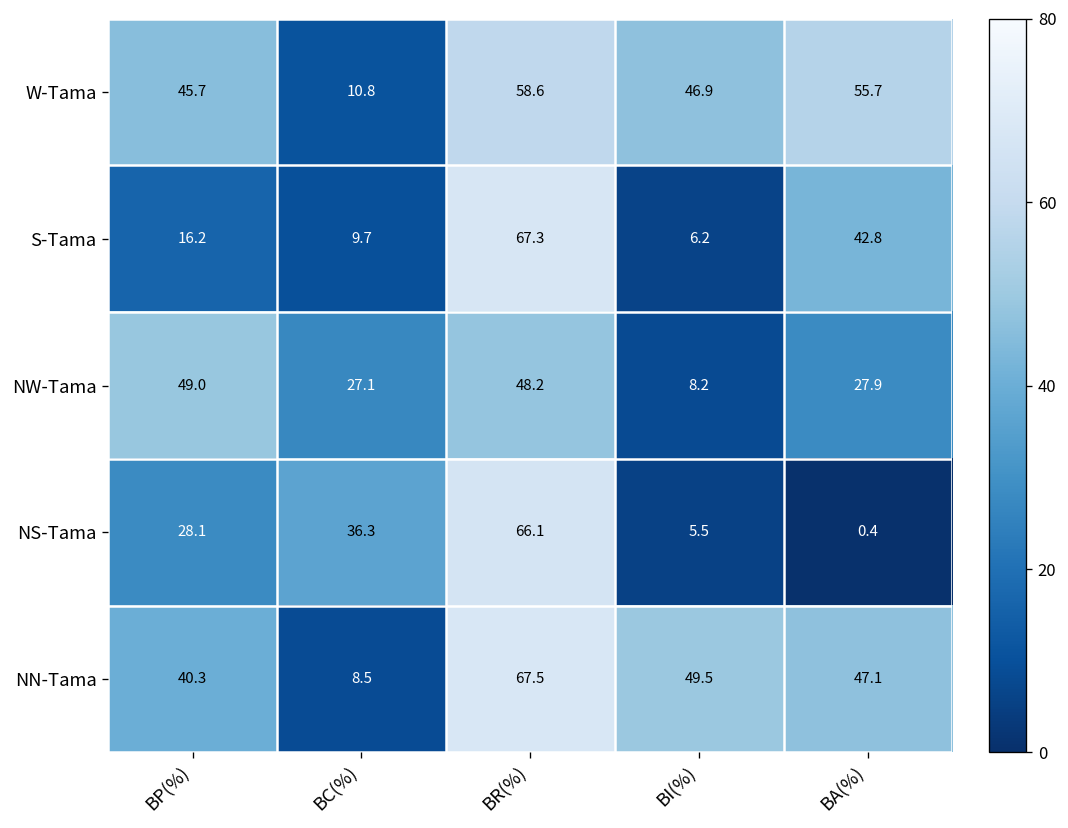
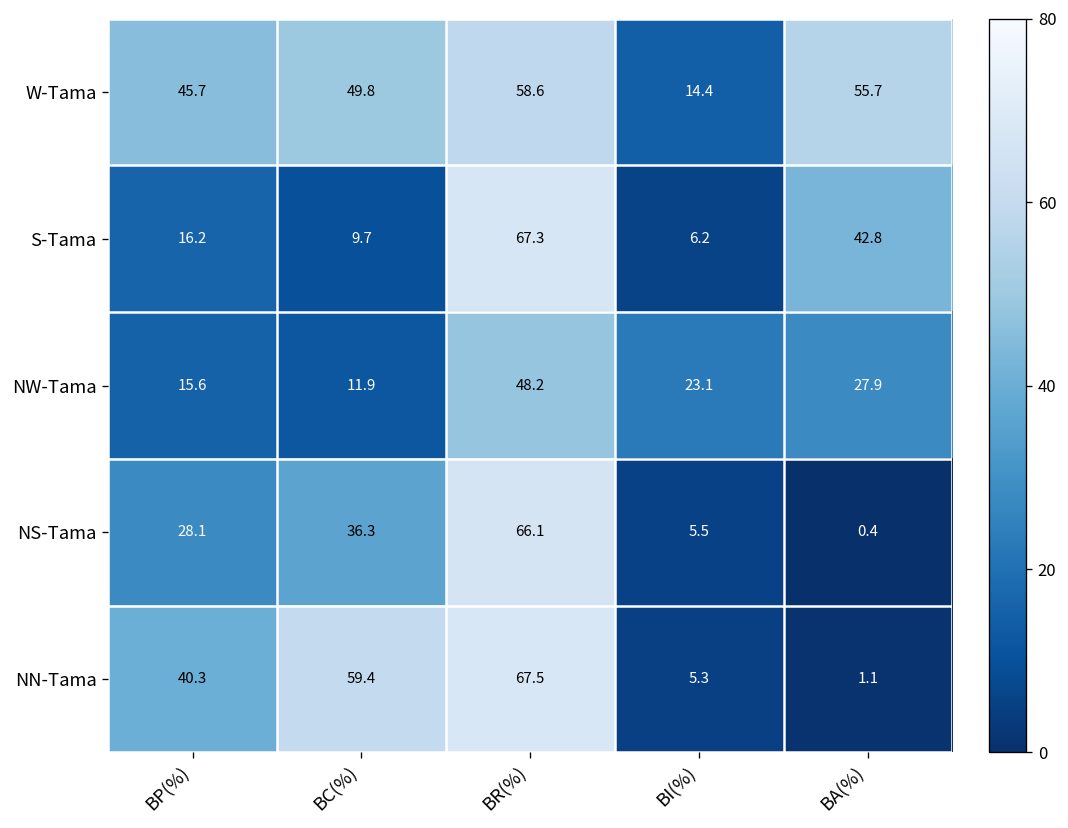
W-Tama, BC(%): 10.8 -> 49.8
W-Tama, BI(%): 46.9 -> 14.4
NW-Tama, BP(%): 49.0 -> 15.6
NW-Tama, BC(%): 27.1 -> 11.9
NW-Tama, BI(%): 8.2 -> 23.1
NN-Tama, BC(%): 8.5 -> 59.4
NN-Tama, BI(%): 49.5 -> 5.3
NN-Tama, BA(%): 47.1 -> 1.1
